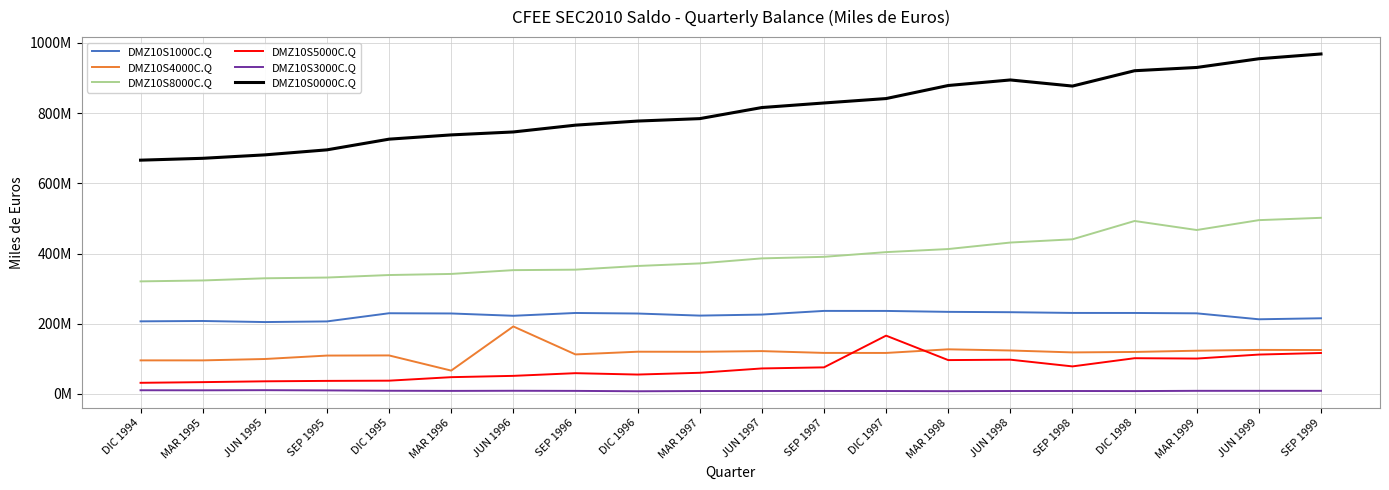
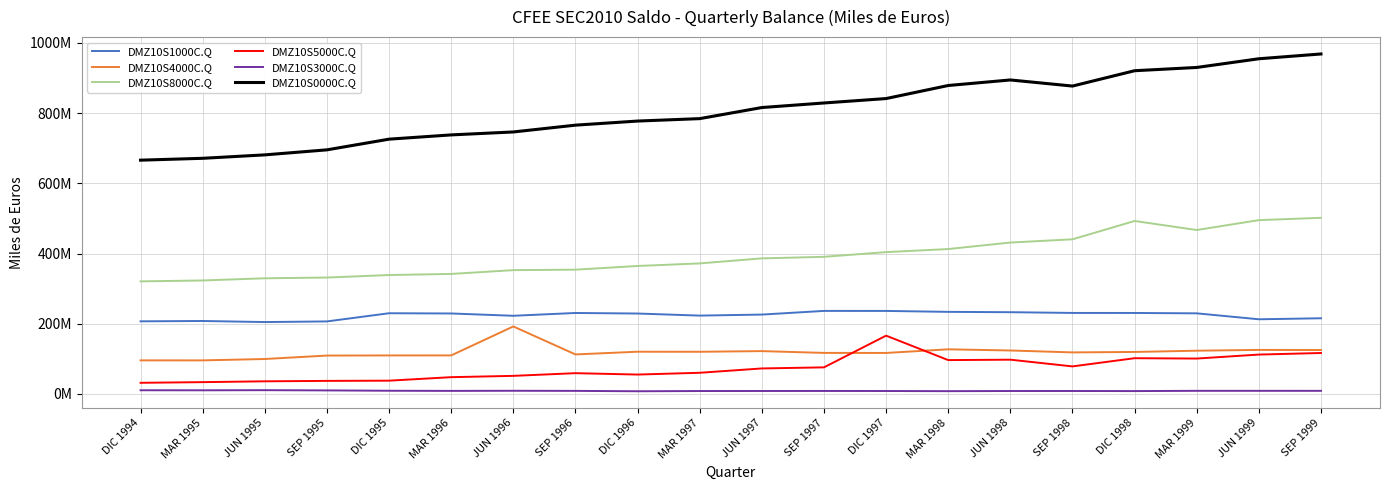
DMZ10S4000C.Q, MAR 1996: 70000000 -> 110000000
